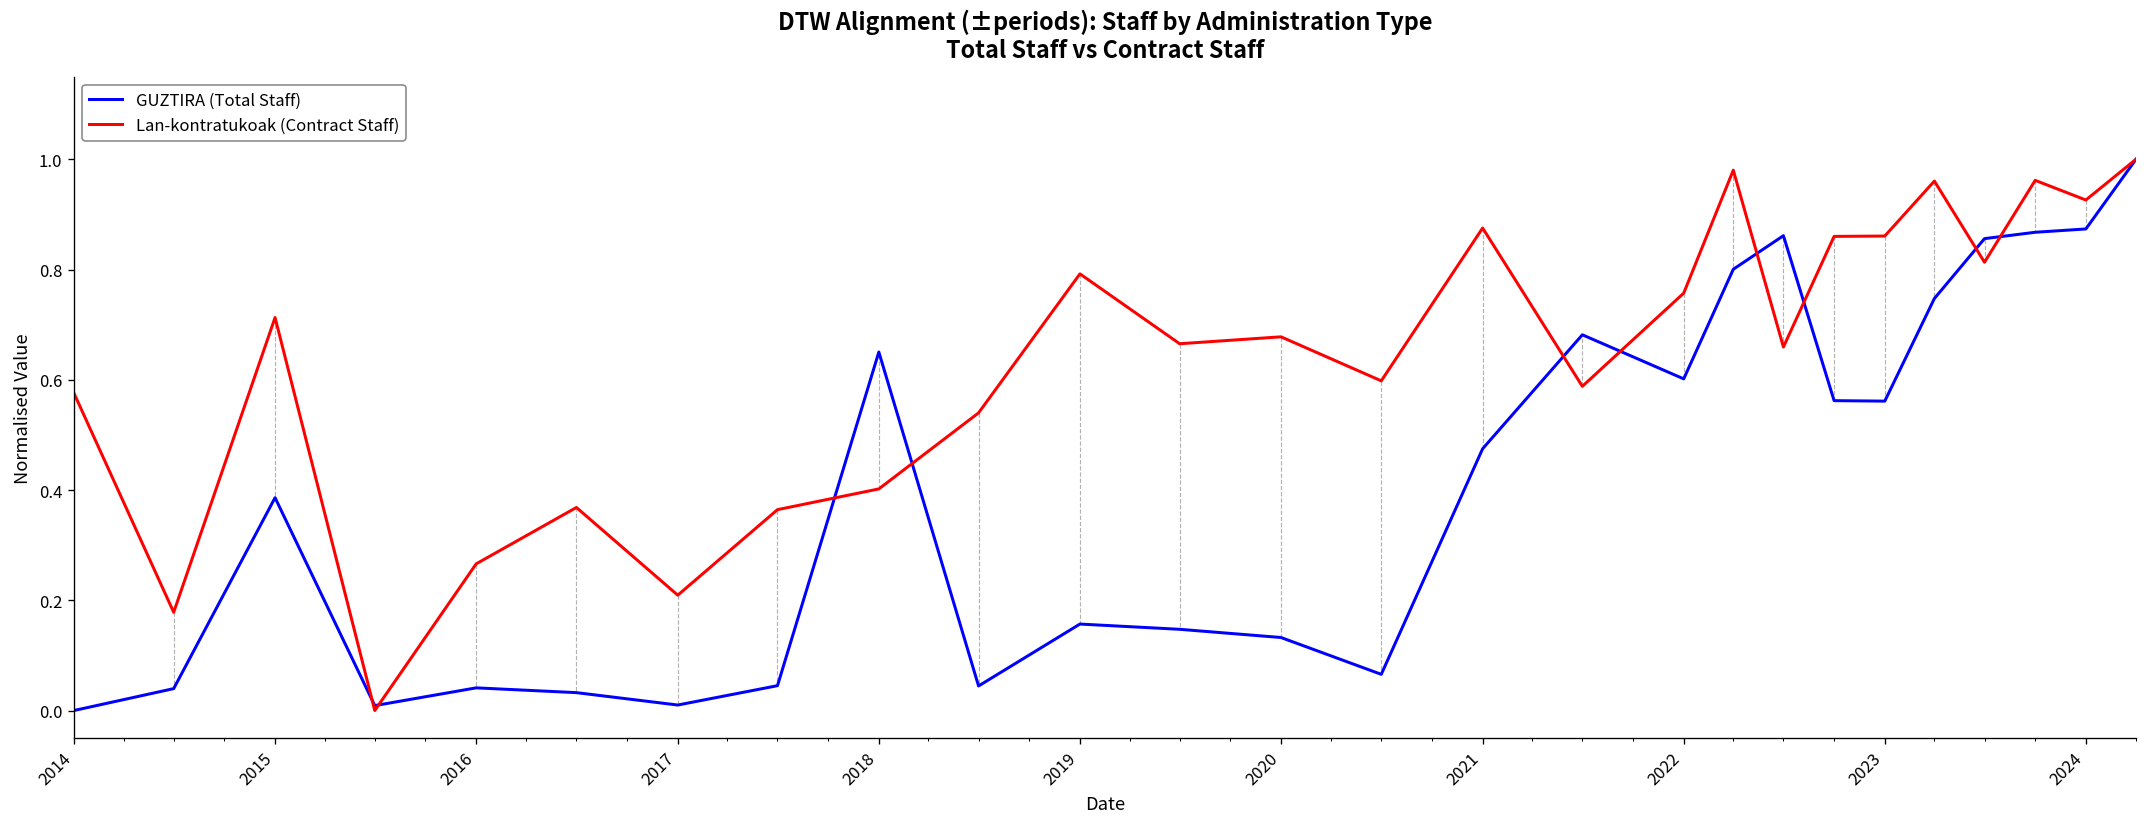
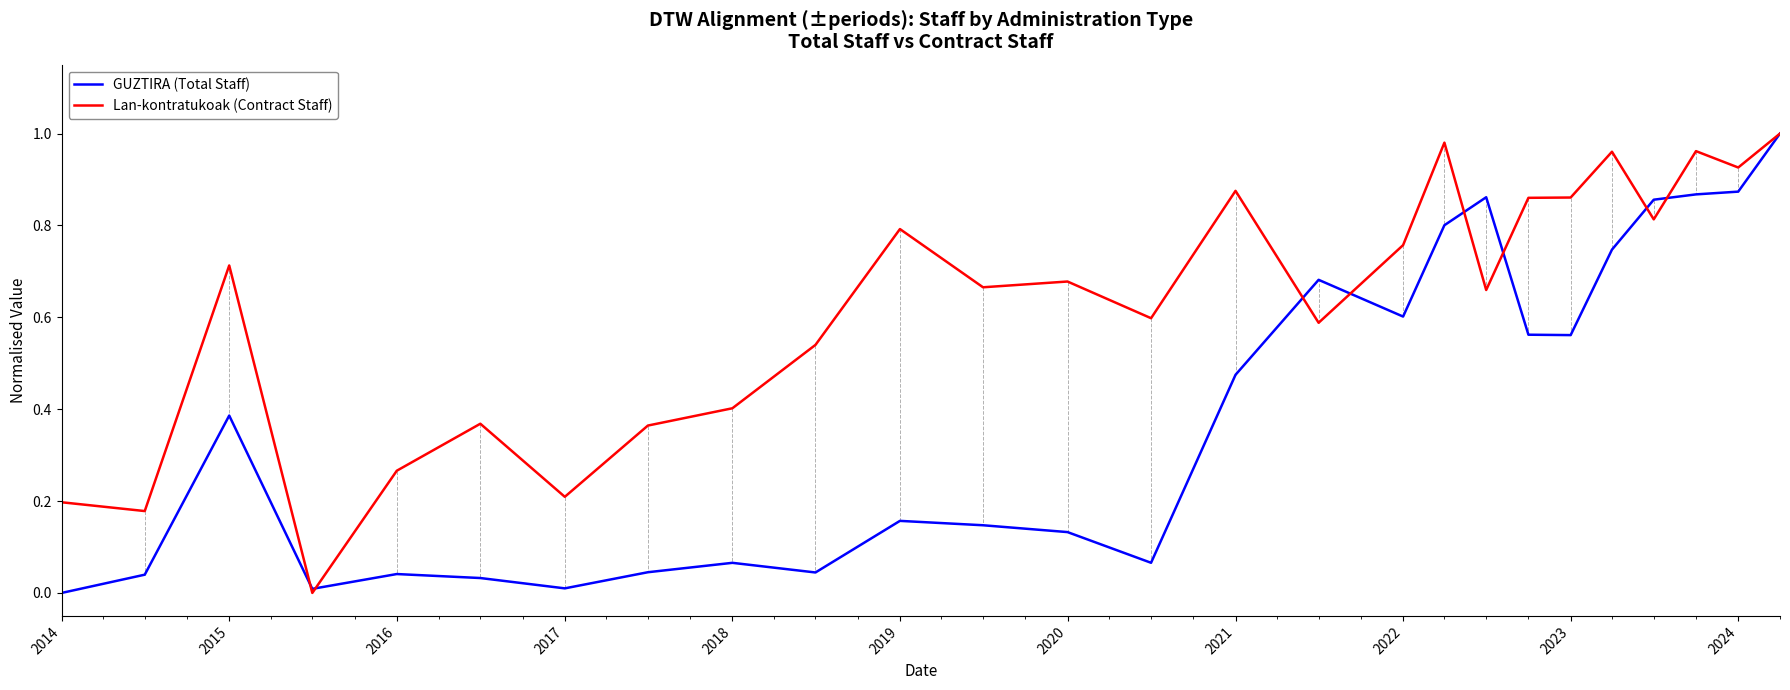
Lan-kontratukoak (Contract Staff), 2014: 0.58 -> 0.20
GUZTIRA (Total Staff), 2018: 0.65 -> 0.07
